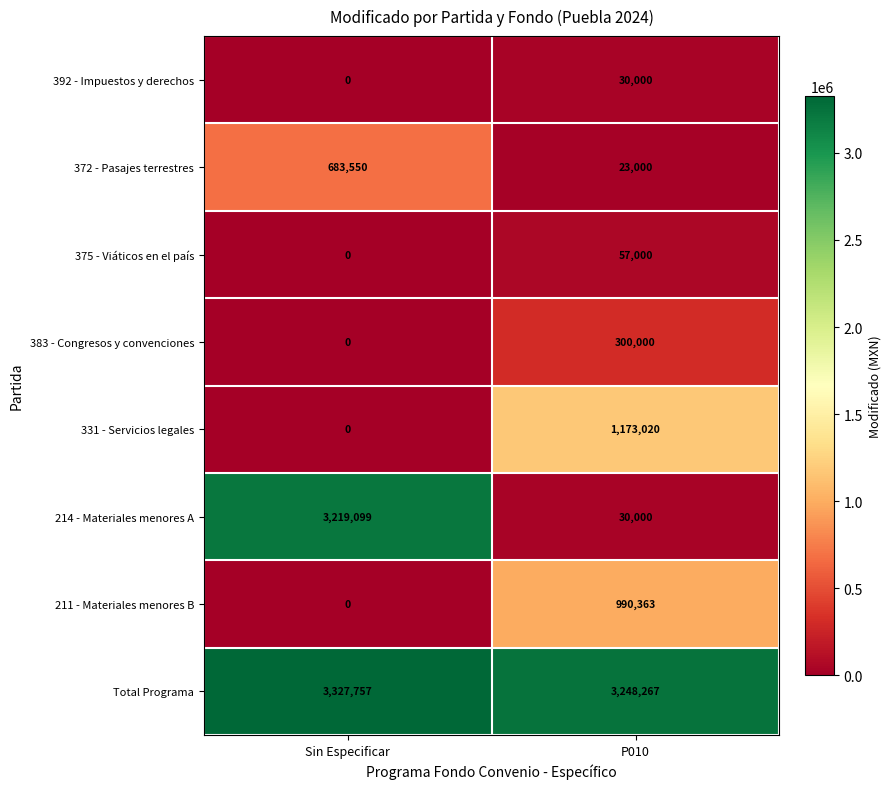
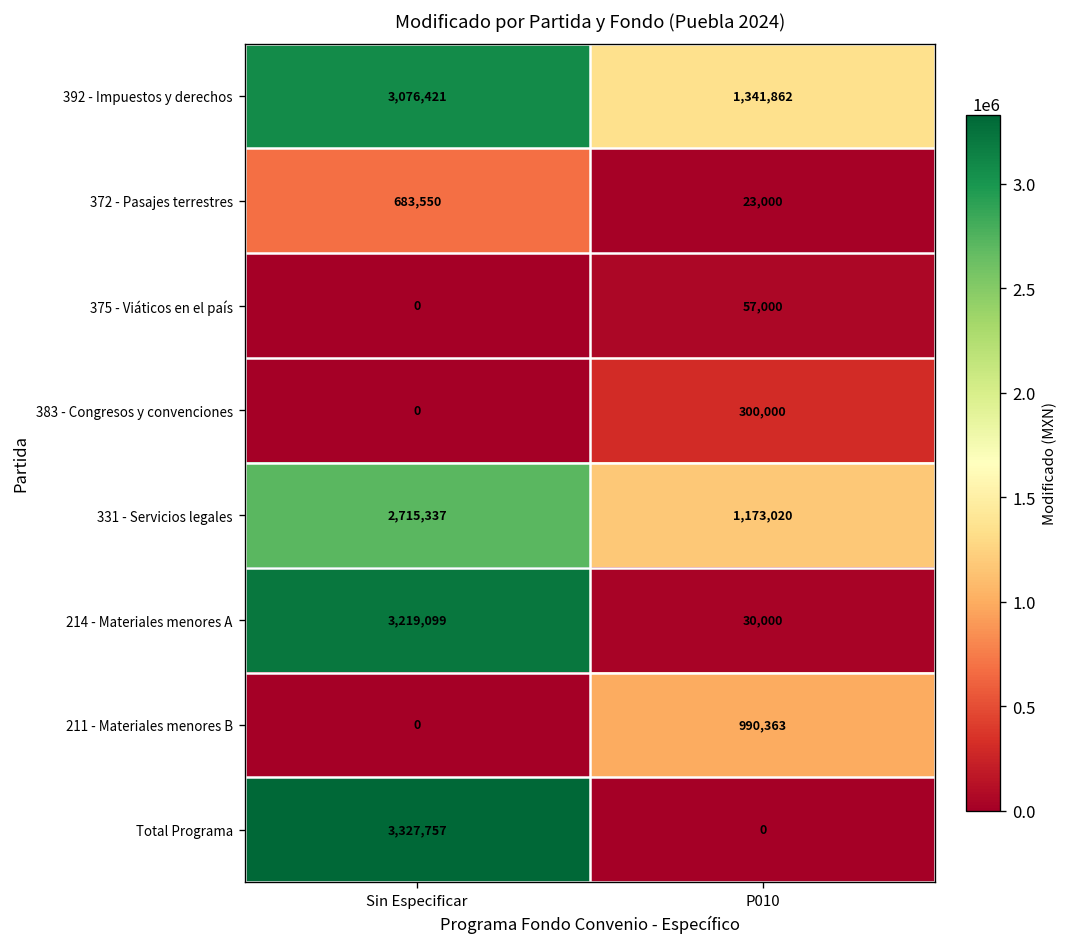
392 - Impuestos y derechos, Sin Especificar: 0 -> 3,076,421
392 - Impuestos y derechos, P010: 30,000 -> 1,341,862
331 - Servicios legales, Sin Especificar: 0 -> 2,715,337
Total Programa, P010: 3,248,267 -> 0
